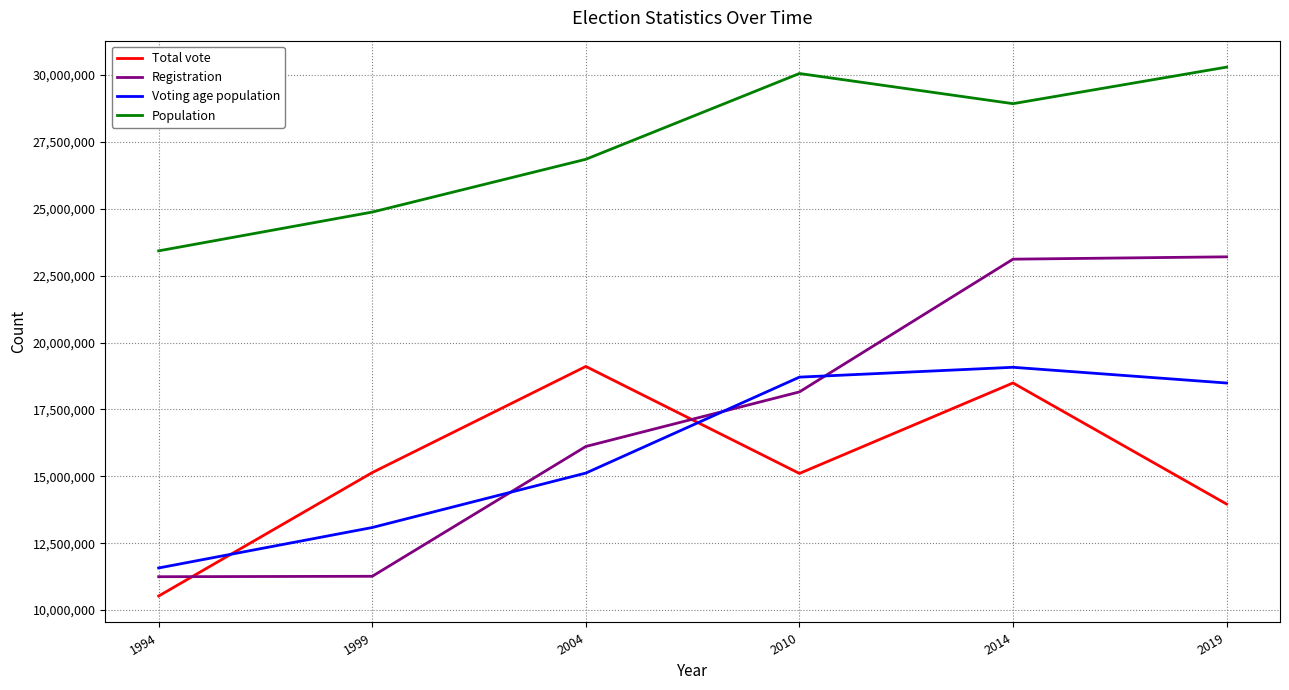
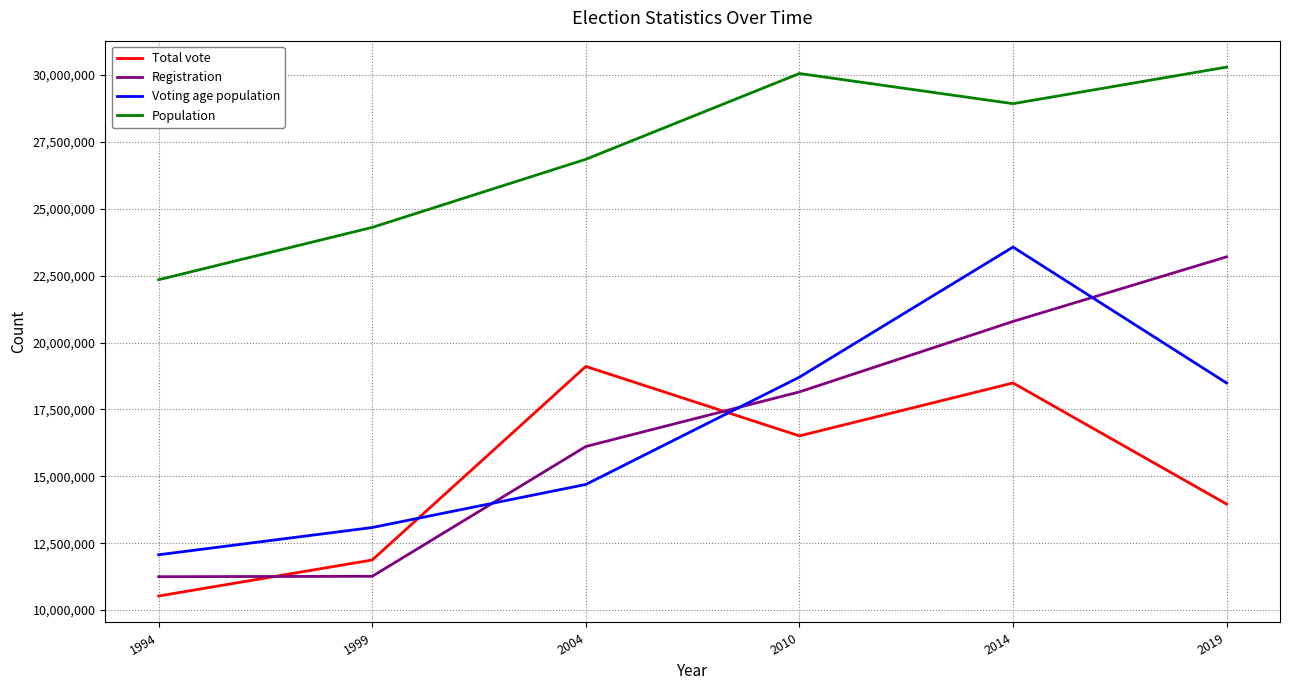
Voting age population, 1994: 11,600,000 -> 12,100,000
Population, 1994: 23,400,000 -> 22,300,000
Total vote, 1999: 15,100,000 -> 11,900,000
Population, 1999: 24,900,000 -> 24,300,000
Voting age population, 2004: 15,100,000 -> 14,700,000
Total vote, 2010: 15,100,000 -> 16,500,000
Registration, 2014: 23,100,000 -> 20,800,000
Voting age population, 2014: 19,100,000 -> 23,600,000
